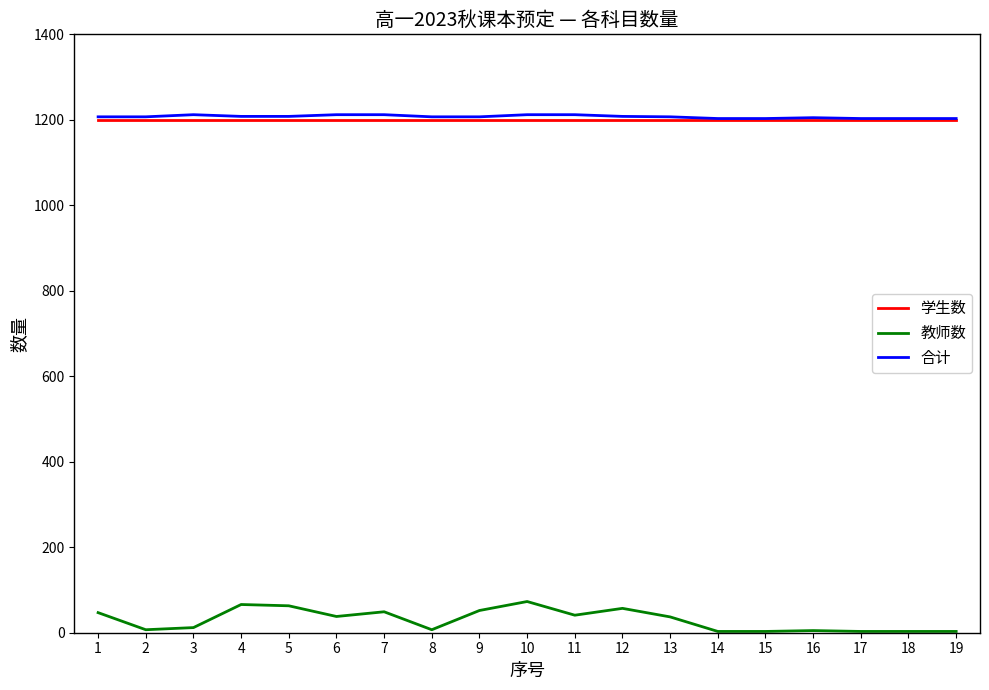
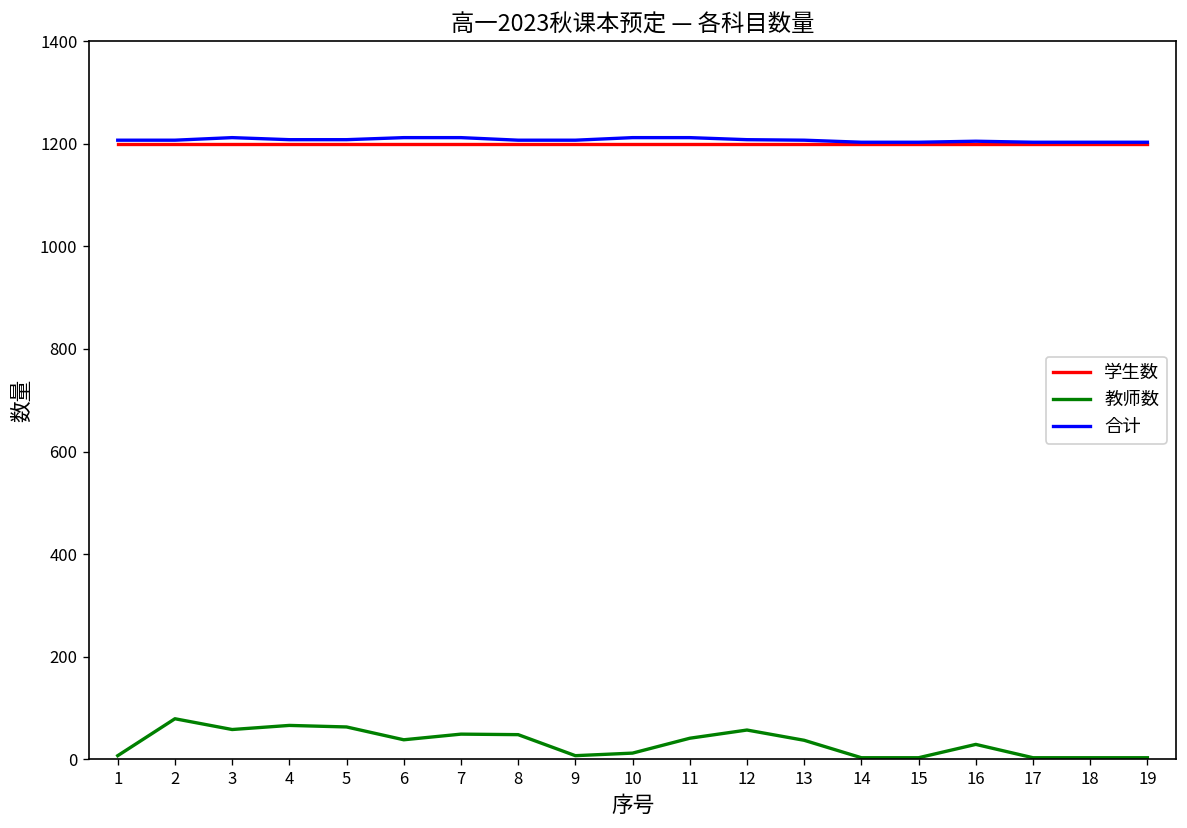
教师数, 1: 50 -> 10
教师数, 2: 10 -> 80
教师数, 3: 10 -> 60
教师数, 8: 10 -> 50
教师数, 9: 50 -> 10
教师数, 10: 70 -> 10
教师数, 16: 10 -> 30
